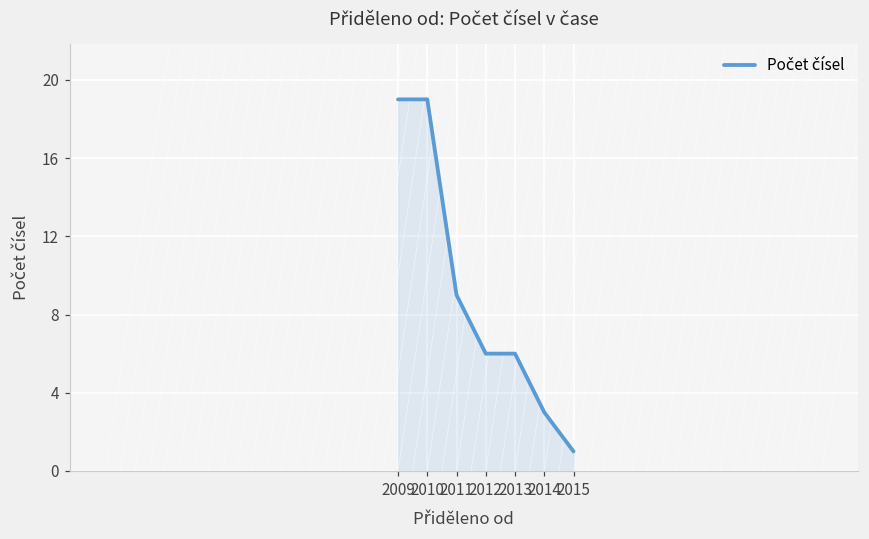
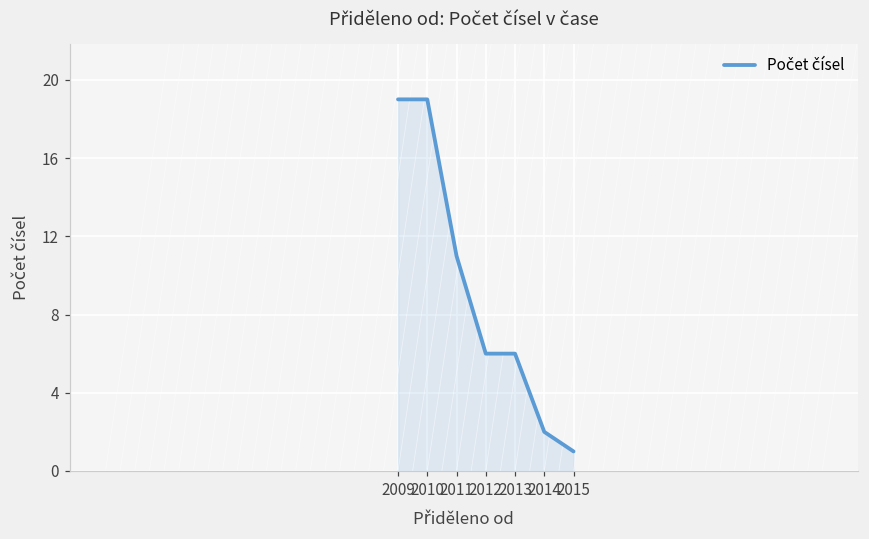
2011: 9 -> 11
2014: 3 -> 2
